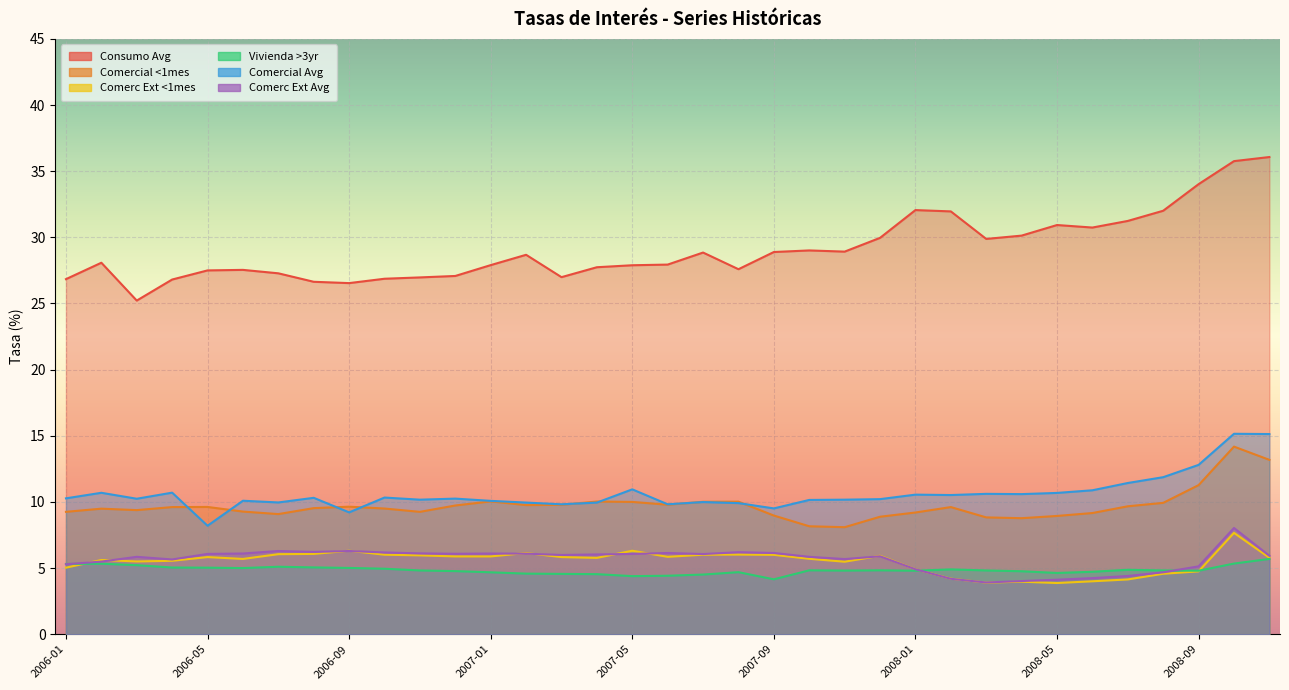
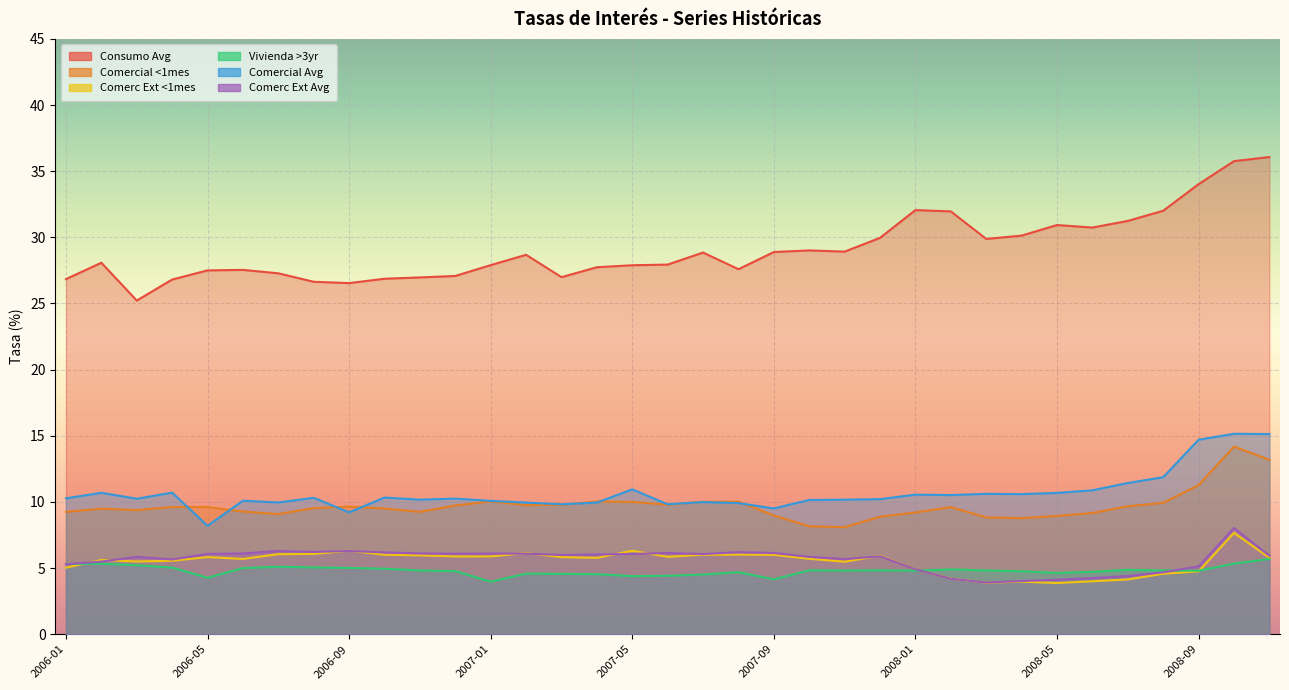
Vivienda >3yr, 2006-05: 5.0 -> 4.3
Vivienda >3yr, 2007-01: 4.7 -> 4.0
Comercial Avg, 2008-09: 12.8 -> 14.7
